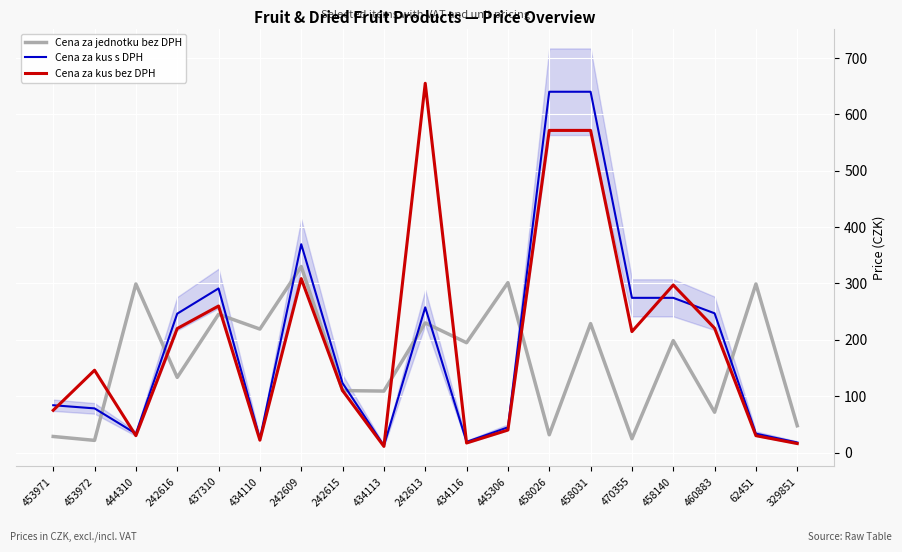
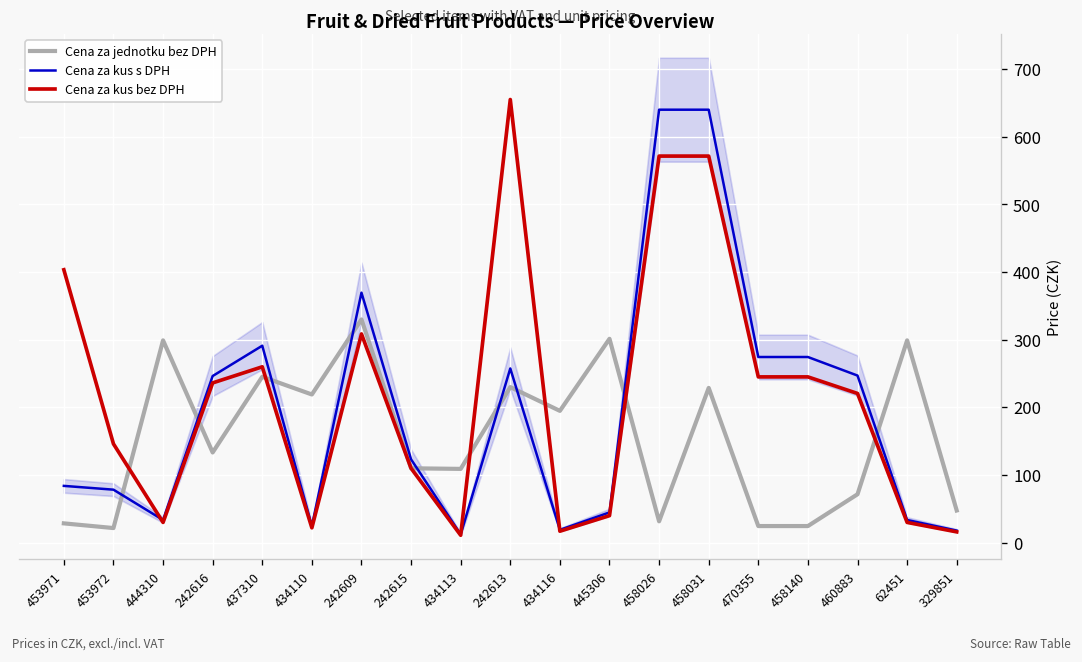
Cena za kus bez DPH, 453971: 70 -> 400
Cena za kus bez DPH, 242616: 220 -> 240
Cena za kus bez DPH, 470355: 210 -> 250
Cena za jednotku bez DPH, 458140: 200 -> 20
Cena za kus bez DPH, 458140: 300 -> 250
